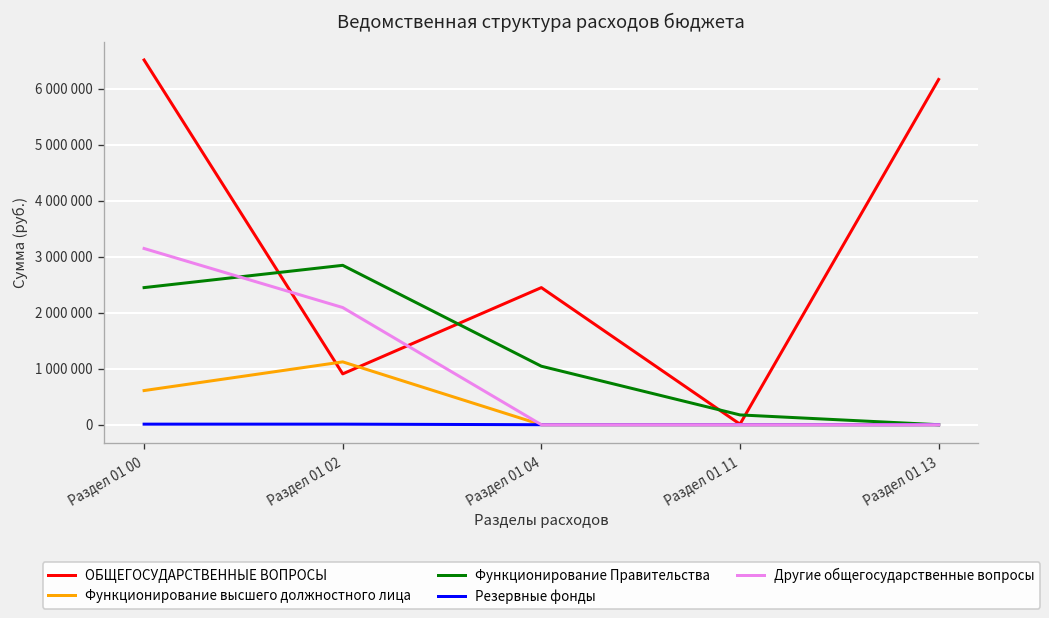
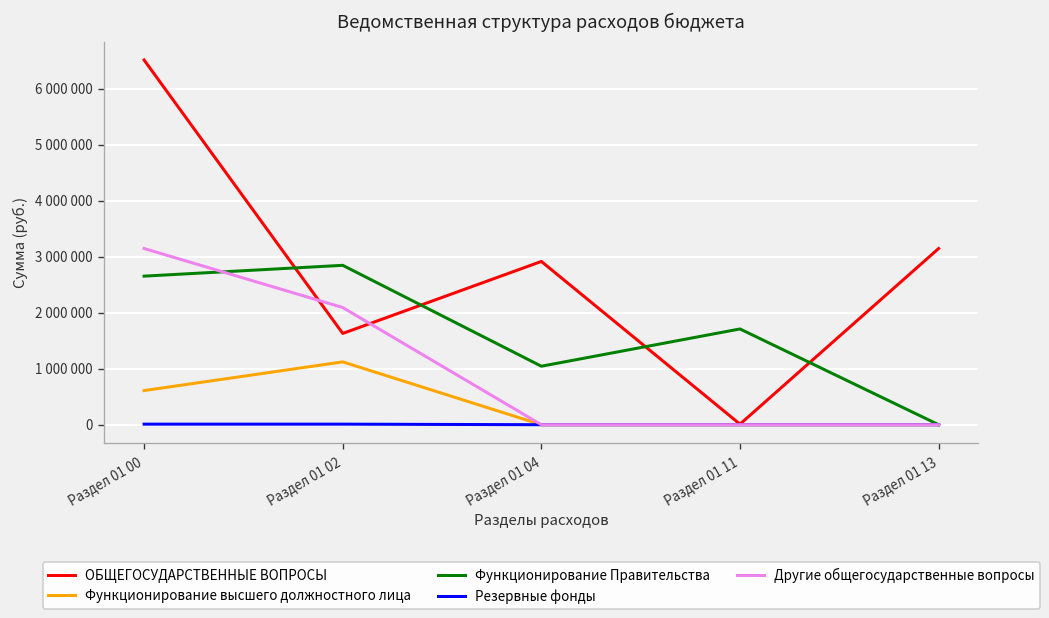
Функционирование Правительства, Раздел 01 00: 2400000 -> 2700000
ОБЩЕГОСУДАРСТВЕННЫЕ ВОПРОСЫ, Раздел 01 02: 900000 -> 1600000
ОБЩЕГОСУДАРСТВЕННЫЕ ВОПРОСЫ, Раздел 01 04: 2400000 -> 2900000
Функционирование Правительства, Раздел 01 11: 200000 -> 1700000
ОБЩЕГОСУДАРСТВЕННЫЕ ВОПРОСЫ, Раздел 01 13: 6200000 -> 3100000
